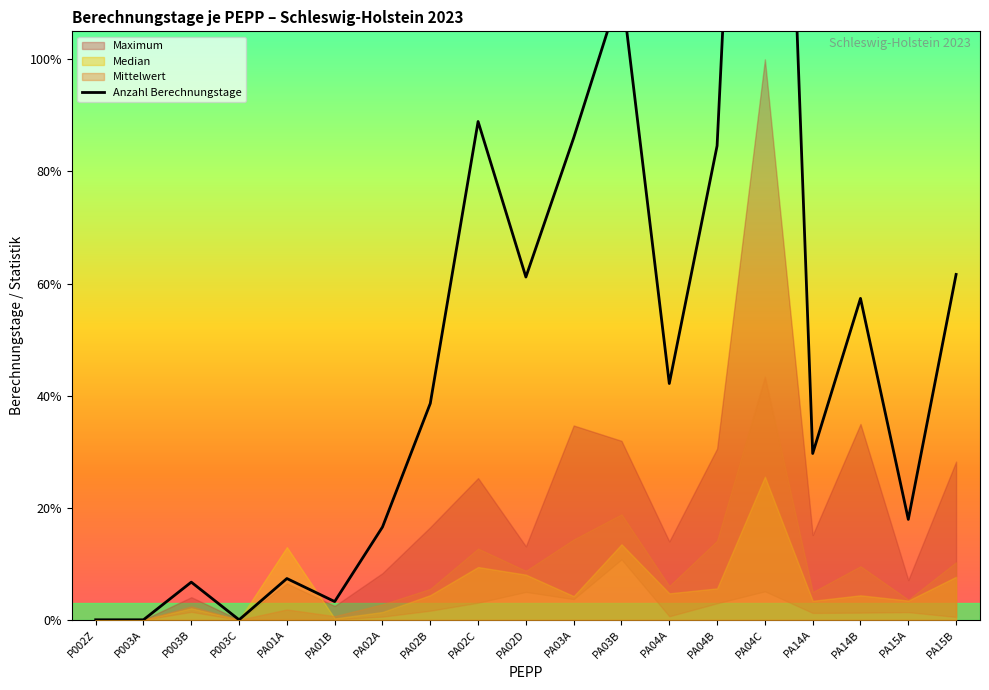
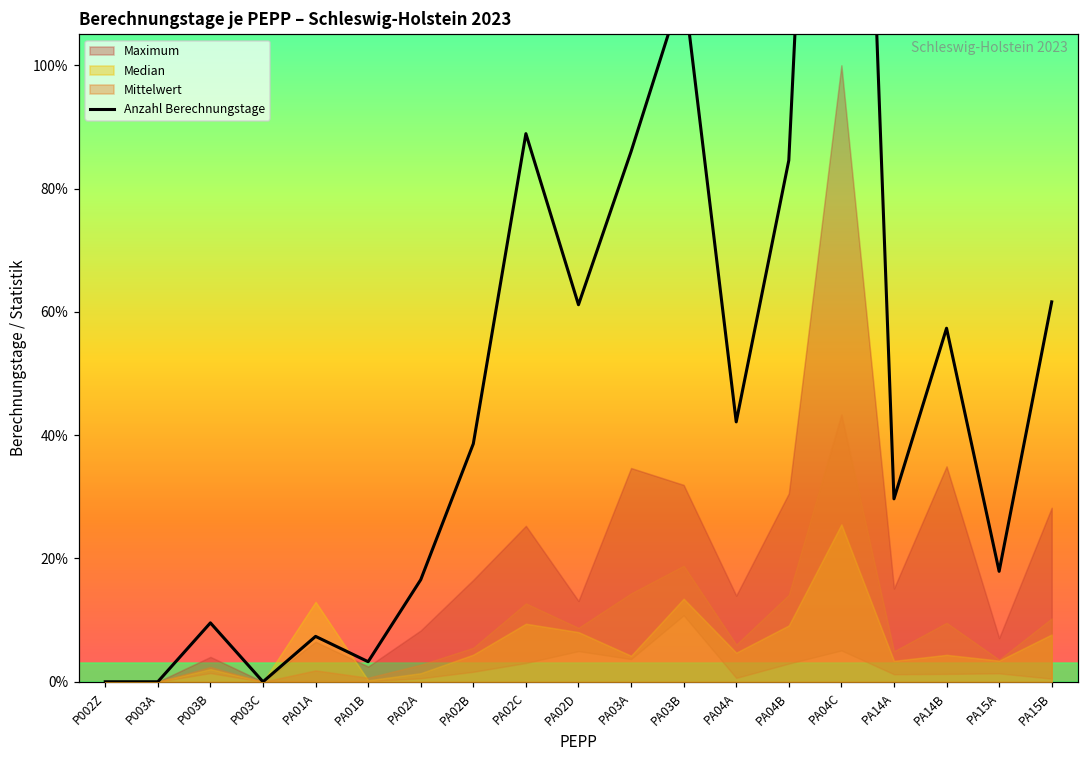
Anzahl Berechnungstage, P003B: 7% -> 10%
Median, PA04B: 6% -> 9%
